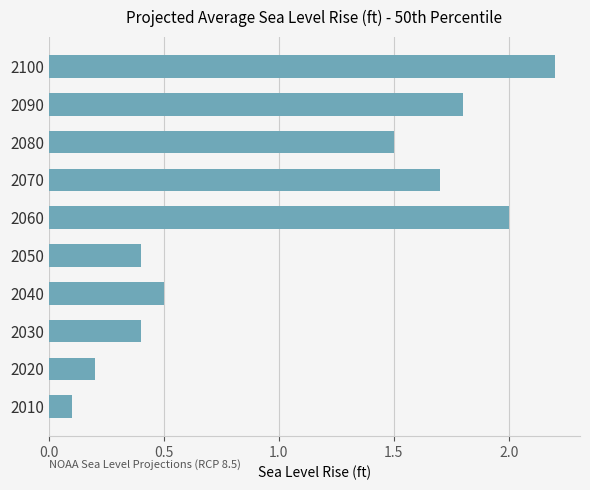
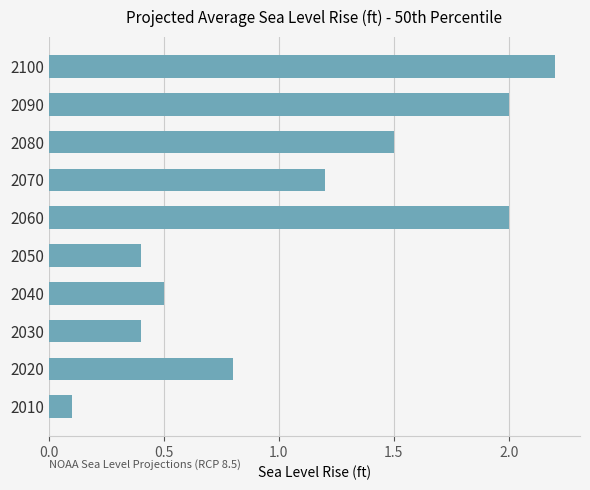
2090: 1.8 -> 2.0
2070: 1.7 -> 1.2
2020: 0.2 -> 0.8
